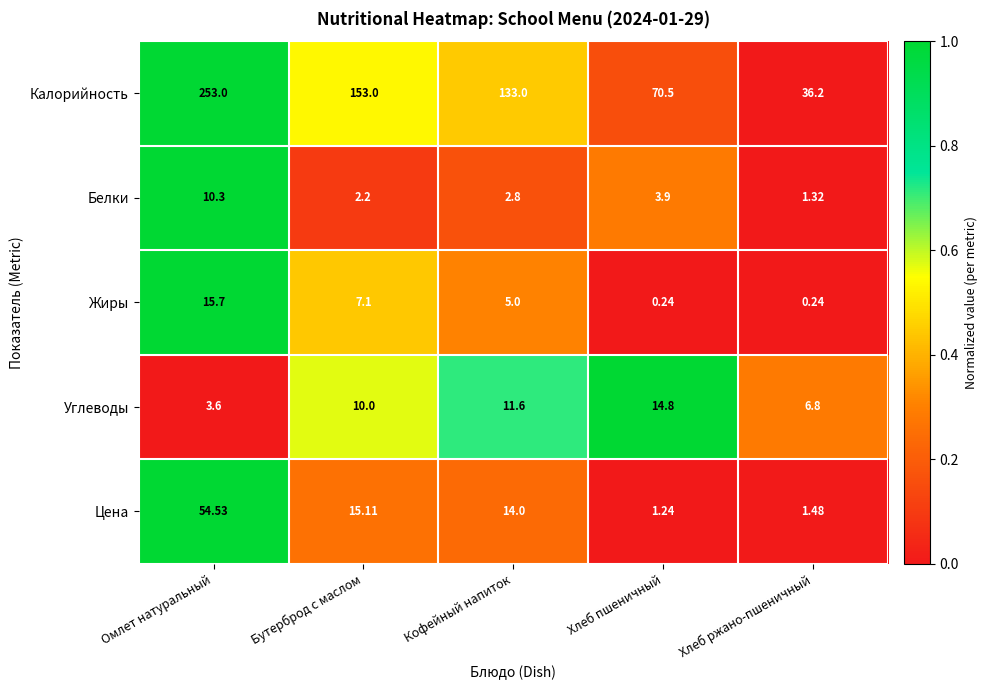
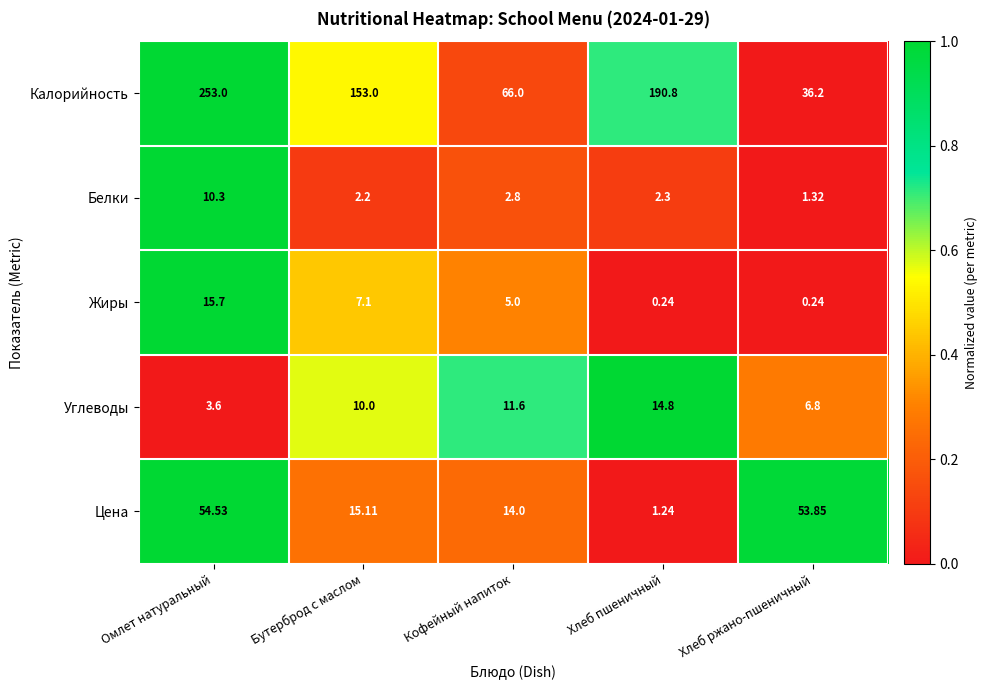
Калорийность, Кофейный напиток: 133.0 -> 66.0
Калорийность, Хлеб пшеничный: 70.5 -> 190.8
Белки, Хлеб пшеничный: 3.9 -> 2.3
Цена, Хлеб ржано-пшеничный: 1.48 -> 53.85
